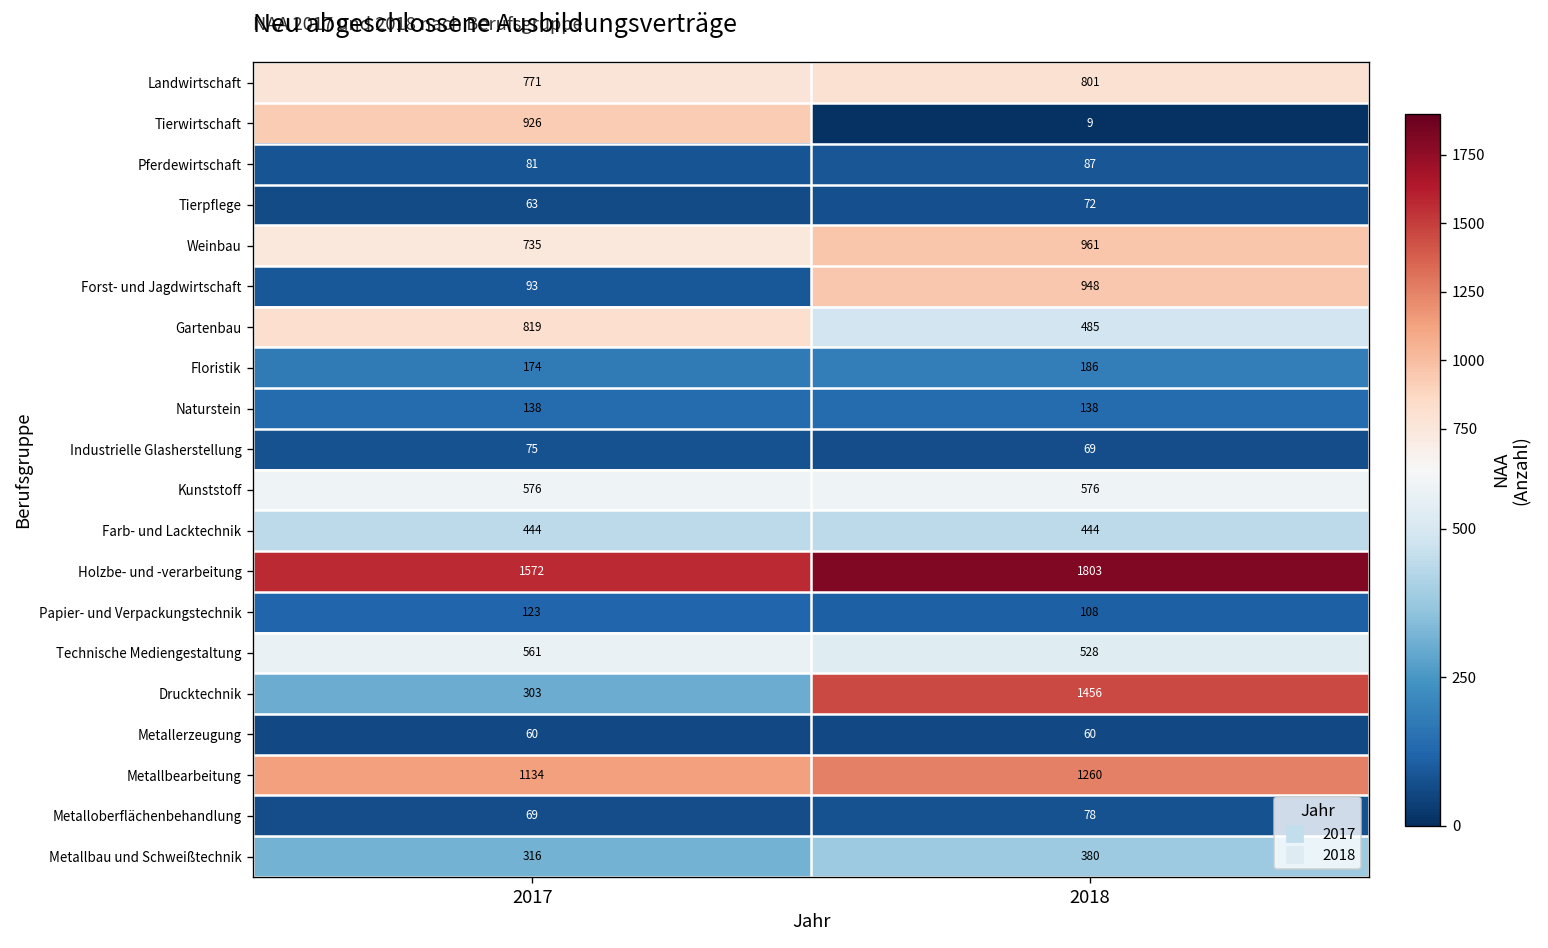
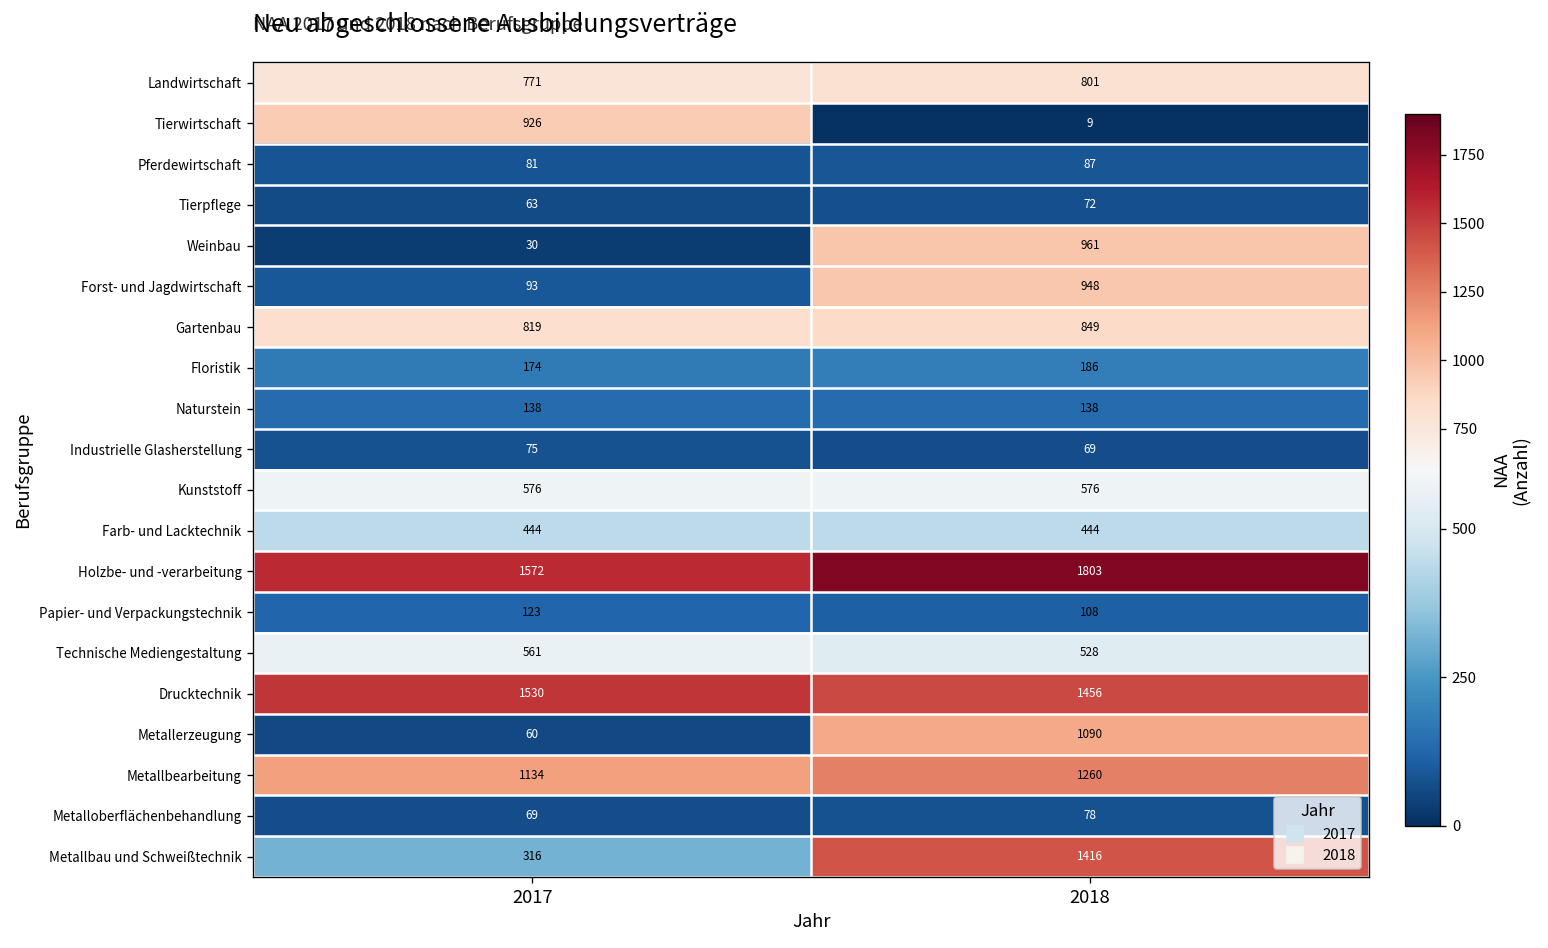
Weinbau, 2017: 735 -> 30
Gartenbau, 2018: 485 -> 849
Drucktechnik, 2017: 303 -> 1530
Metallerzeugung, 2018: 60 -> 1090
Metallbau und Schweißtechnik, 2018: 380 -> 1416
